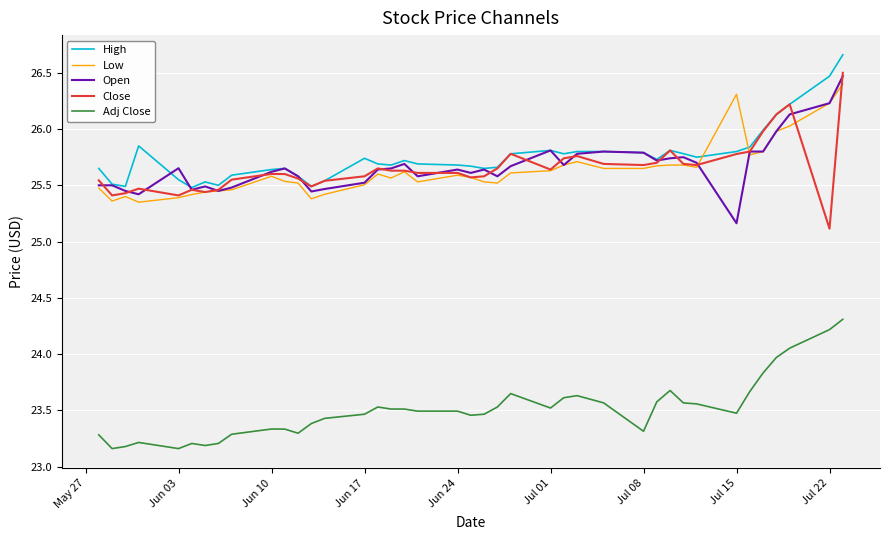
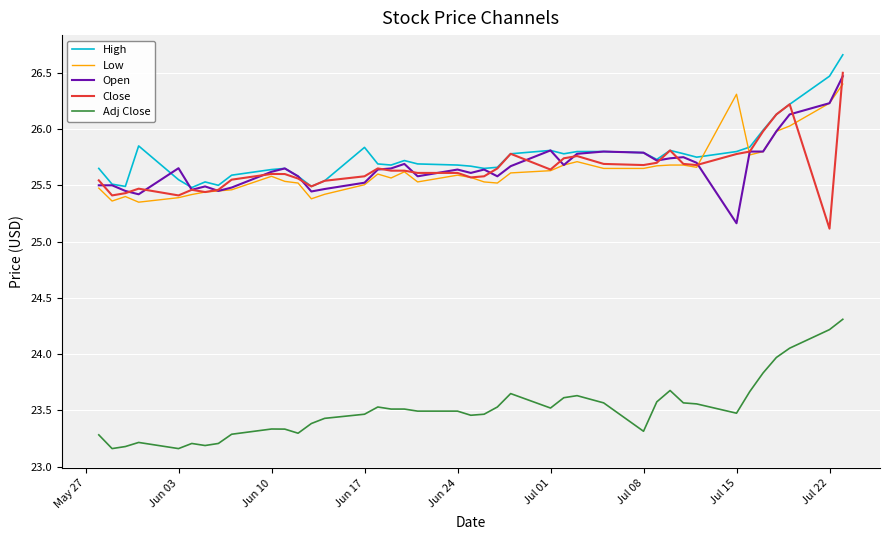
High, Jun 17: 25.74 -> 25.84
